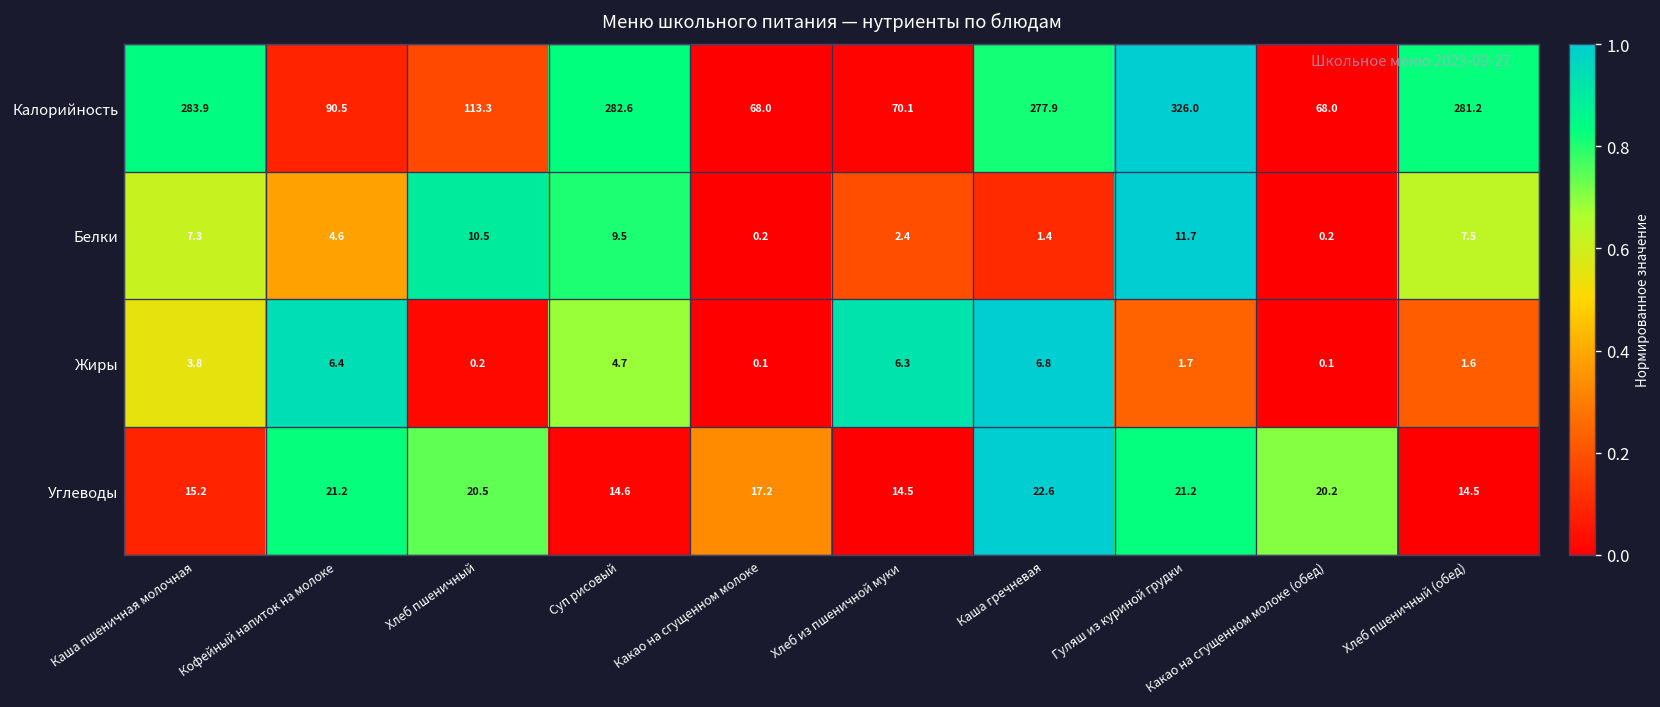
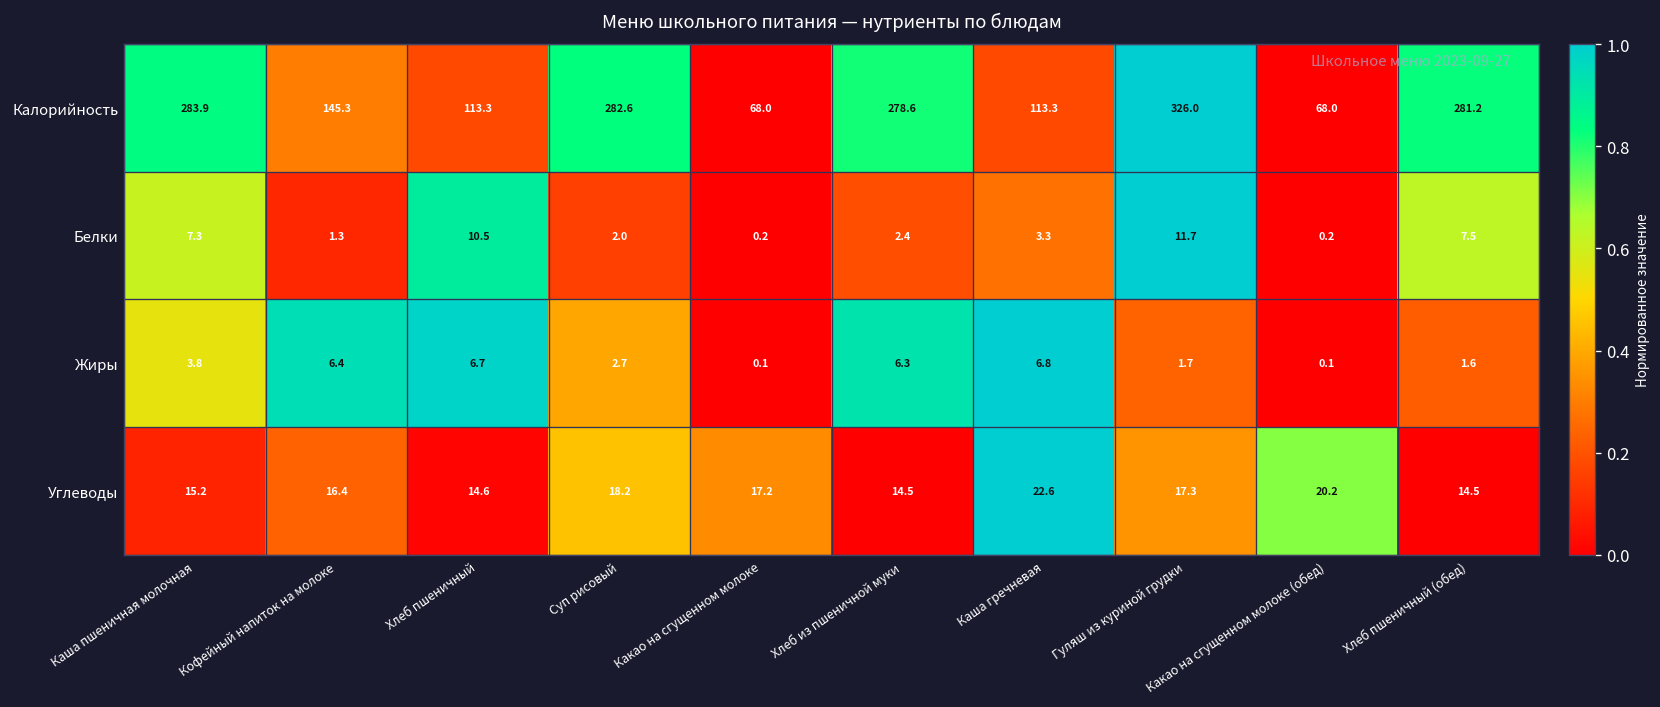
Калорийность, Кофейный напиток на молоке: 90.5 -> 145.3
Калорийность, Хлеб из пшеничной муки: 70.1 -> 278.6
Калорийность, Каша гречневая: 277.9 -> 113.3
Белки, Кофейный напиток на молоке: 4.6 -> 1.3
Белки, Суп рисовый: 9.5 -> 2.0
Белки, Каша гречневая: 1.4 -> 3.3
Жиры, Хлеб пшеничный: 0.2 -> 6.7
Жиры, Суп рисовый: 4.7 -> 2.7
Углеводы, Кофейный напиток на молоке: 21.2 -> 16.4
Углеводы, Хлеб пшеничный: 20.5 -> 14.6
Углеводы, Суп рисовый: 14.6 -> 18.2
Углеводы, Гуляш из куриной грудки: 21.2 -> 17.3
